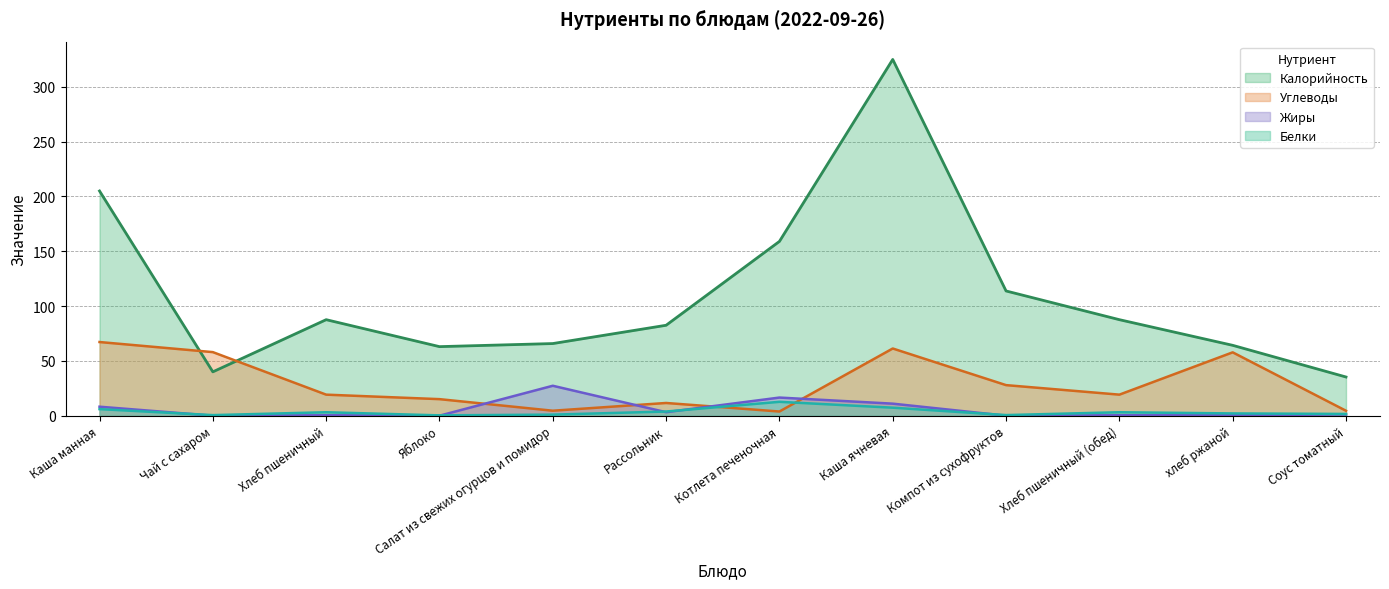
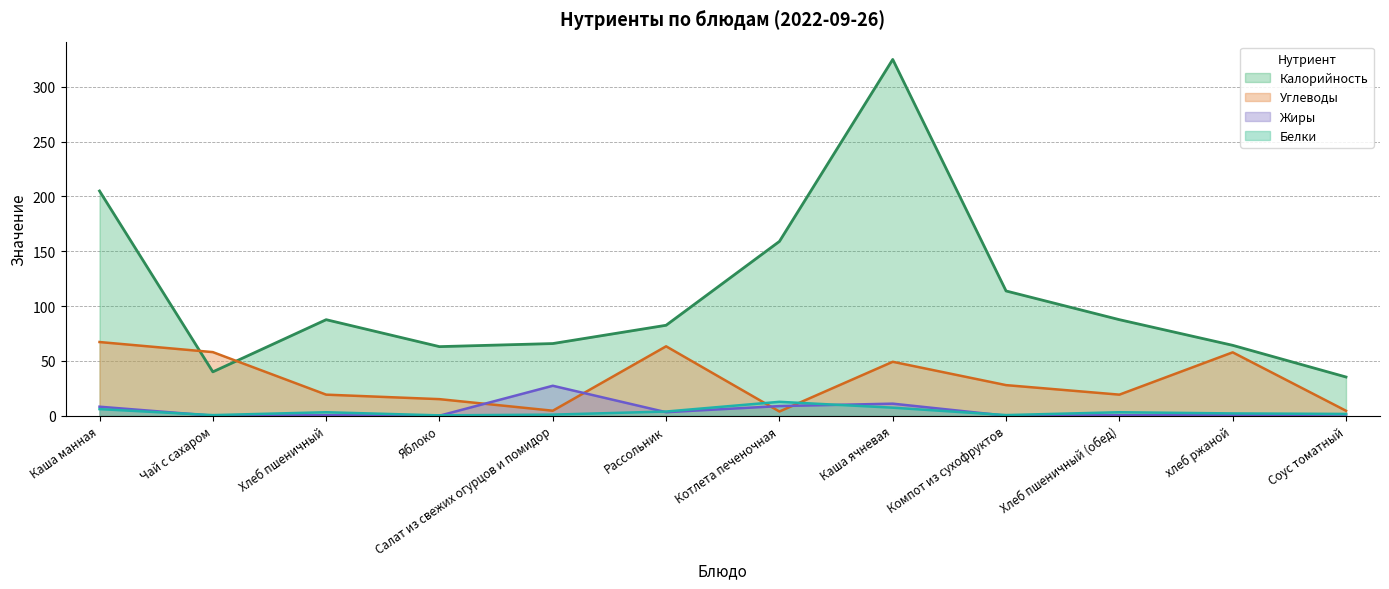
Углеводы, Рассольник: 12 -> 63
Жиры, Котлета печеночная: 17 -> 9
Углеводы, Каша ячневая: 61 -> 49
